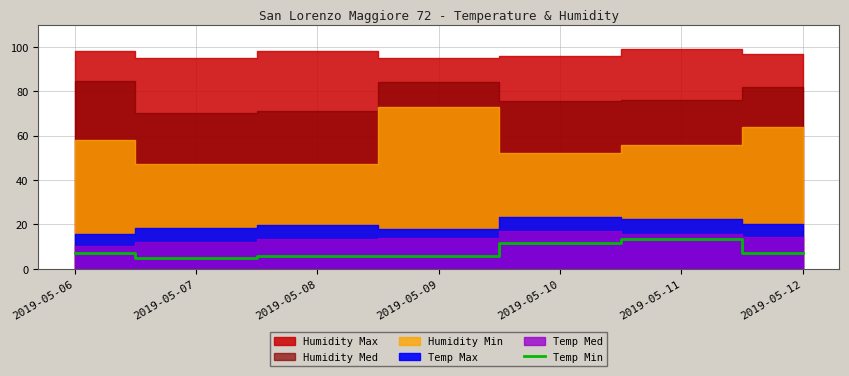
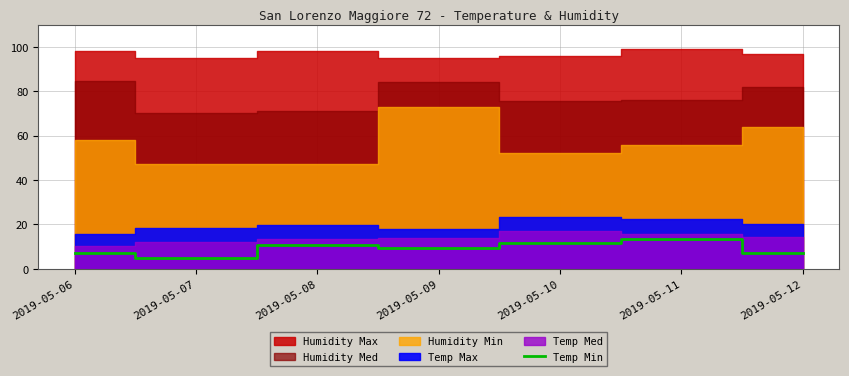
Temp Min, 2019-05-08: 6 -> 11
Temp Min, 2019-05-09: 6 -> 9
